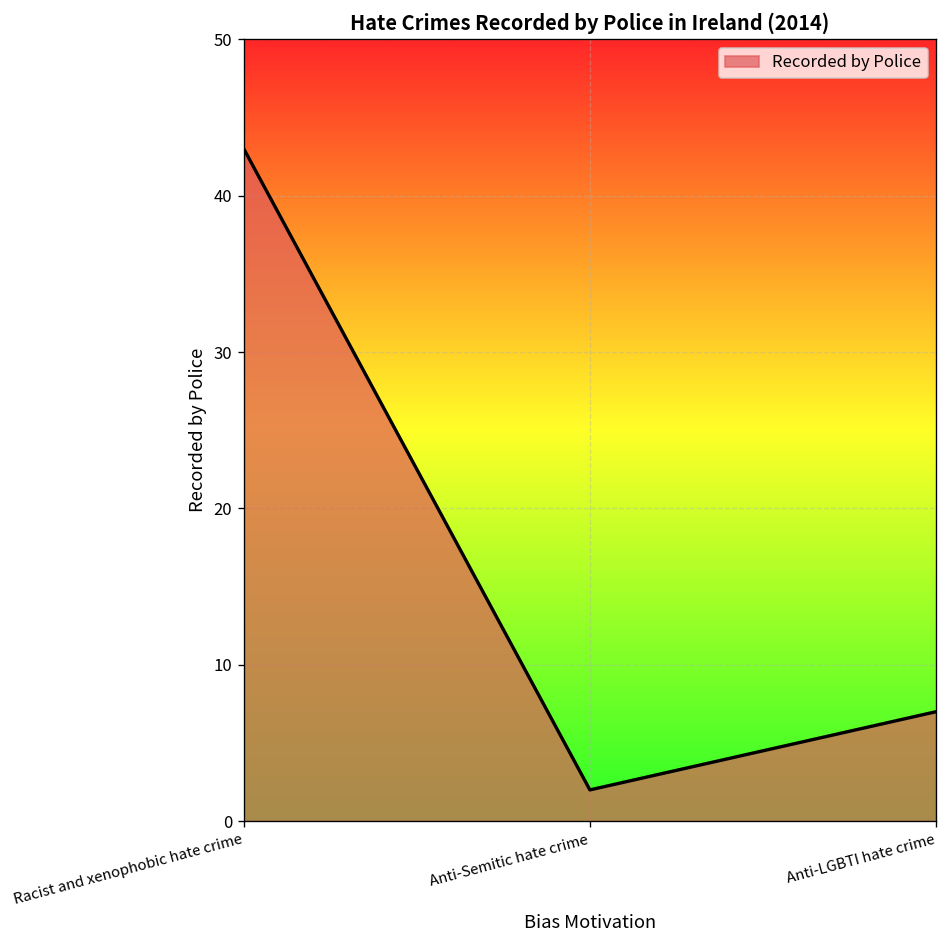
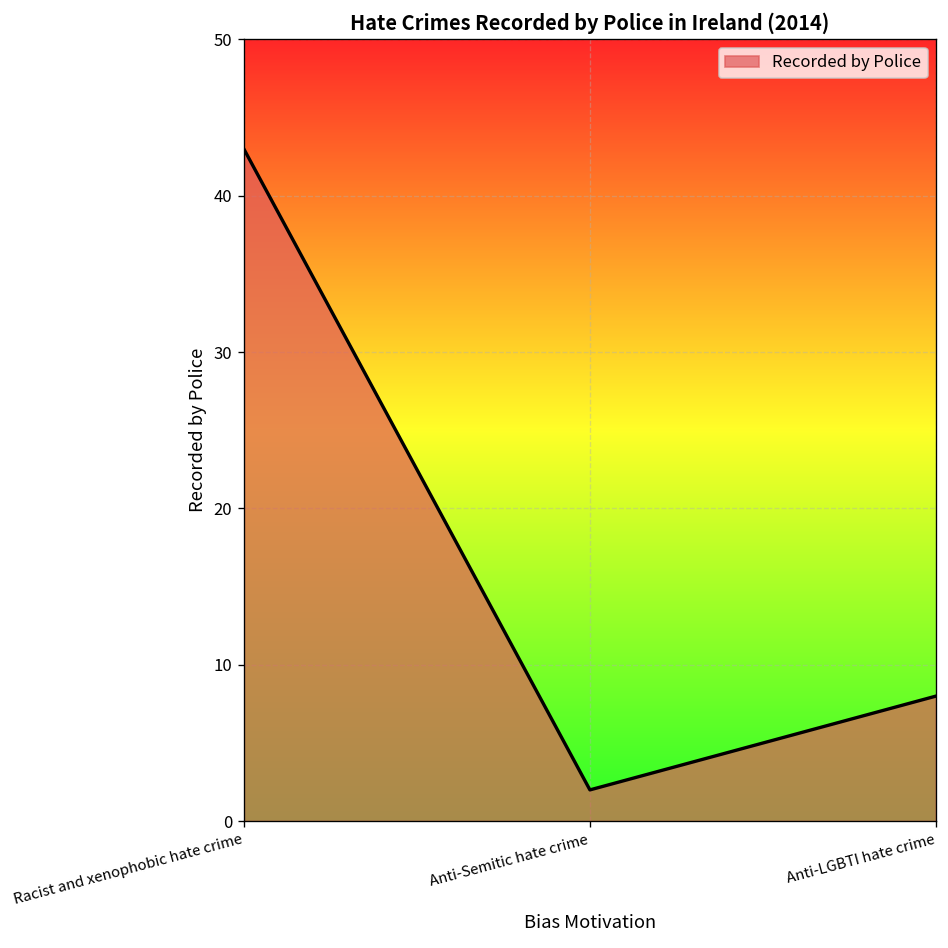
Anti-LGBTI hate crime: 7 -> 8
